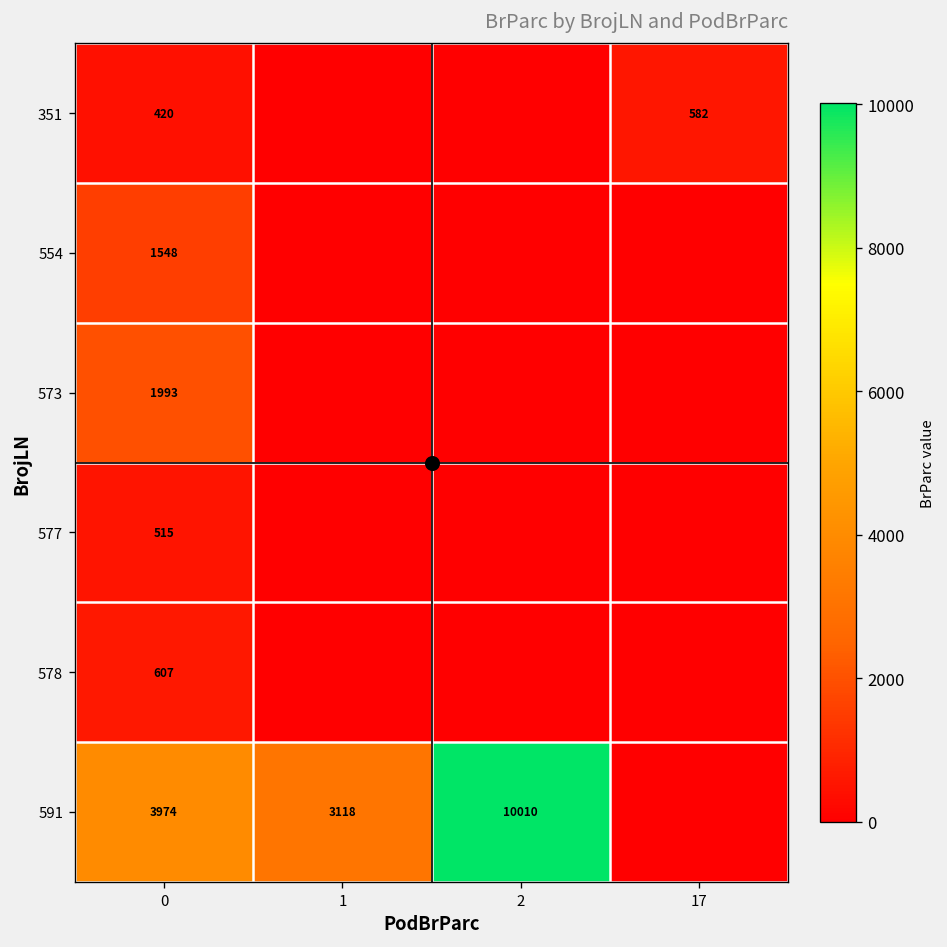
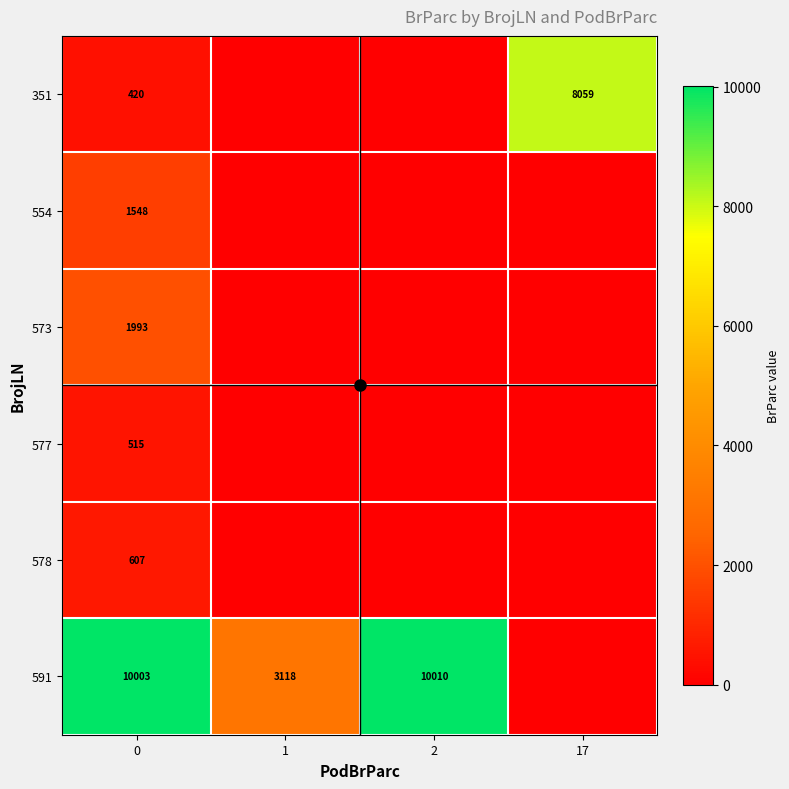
351, 17: 582 -> 8059
591, 0: 3974 -> 10003
